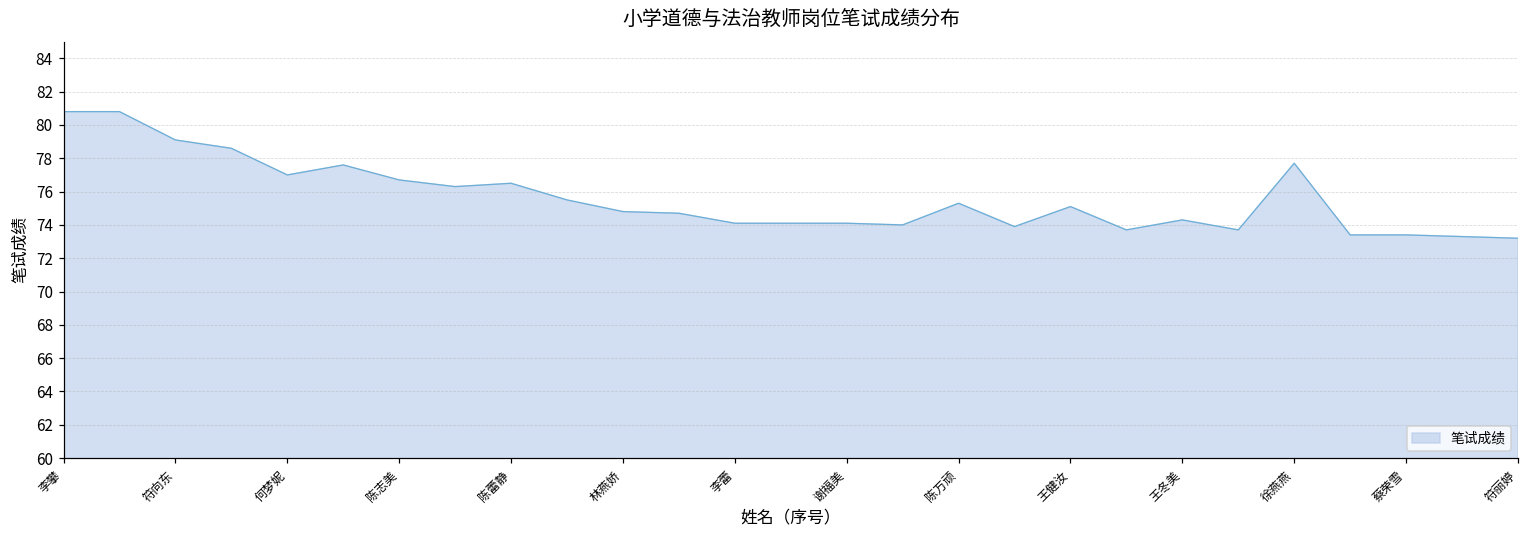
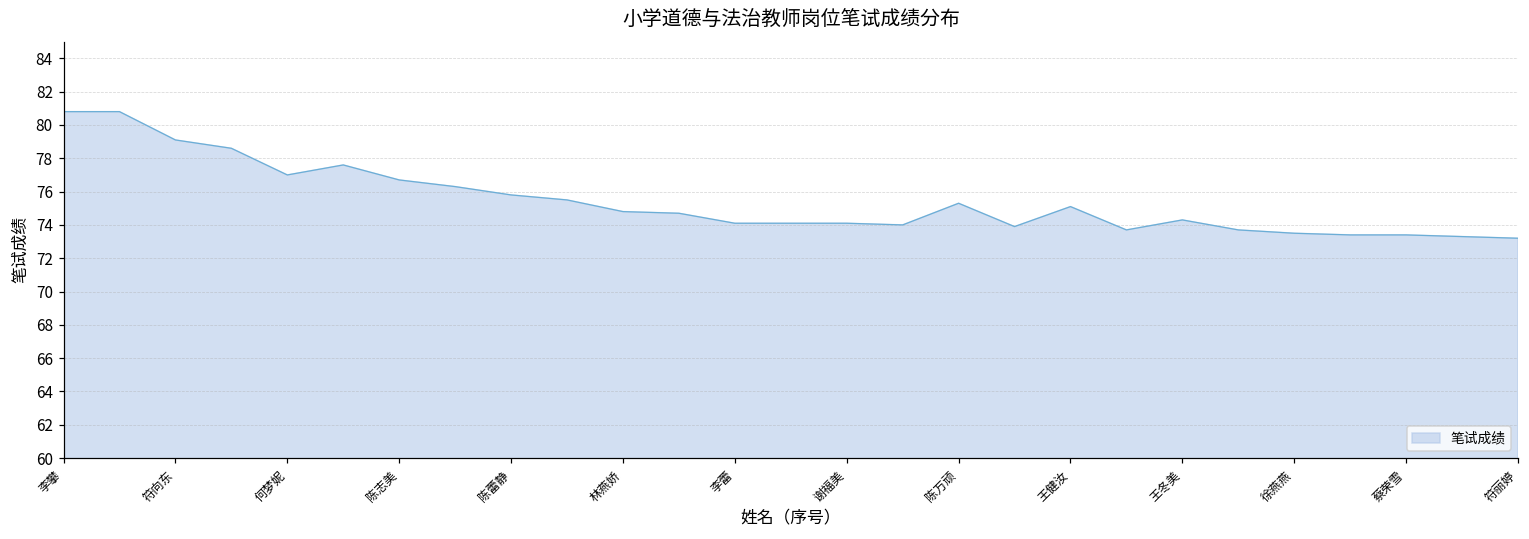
陈蕾静: 76.5 -> 75.8
徐燕燕: 77.7 -> 73.5
